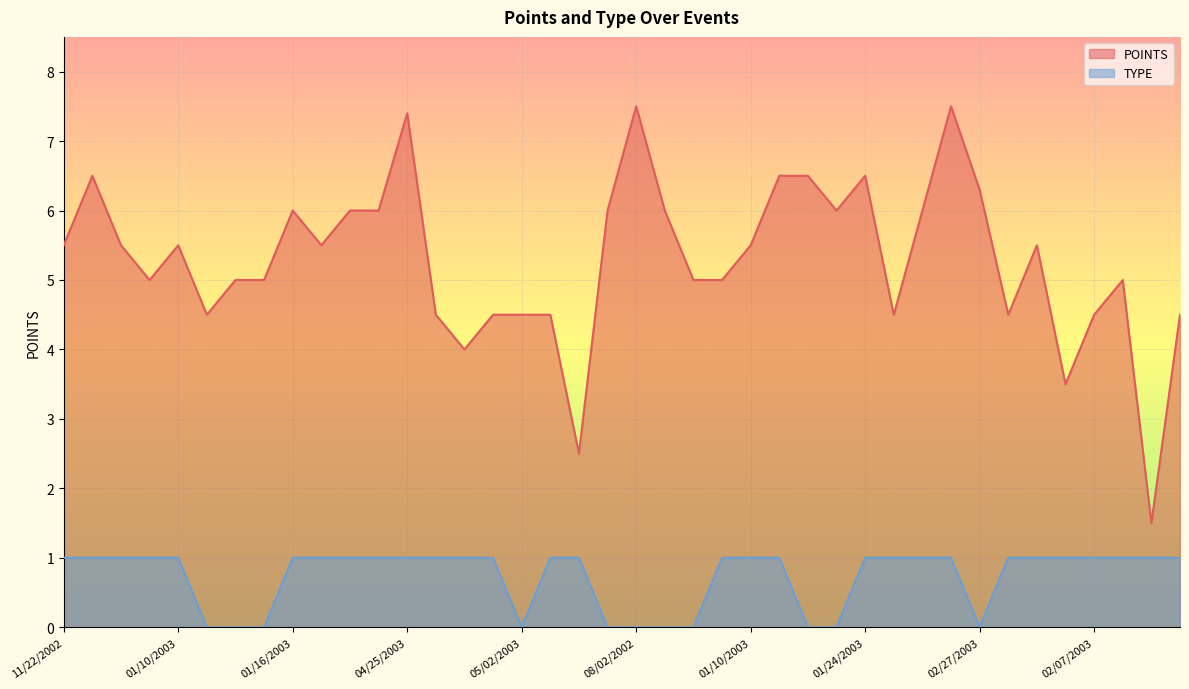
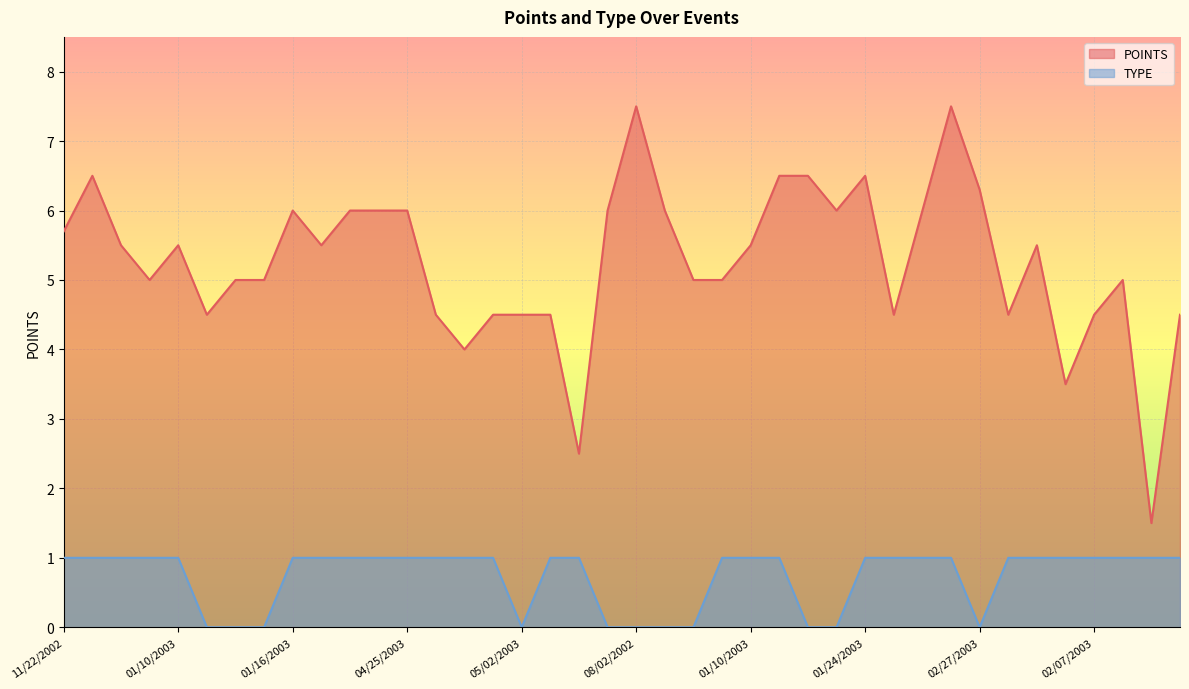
POINTS, 11/22/2002: 5.5 -> 5.7
POINTS, 04/25/2003: 7.4 -> 6.0
